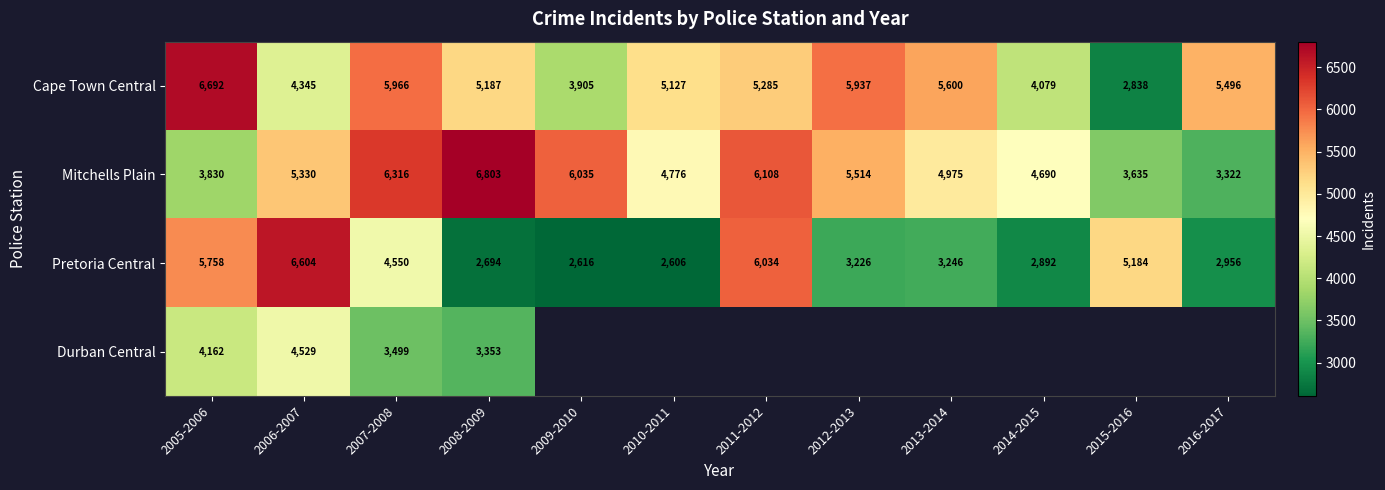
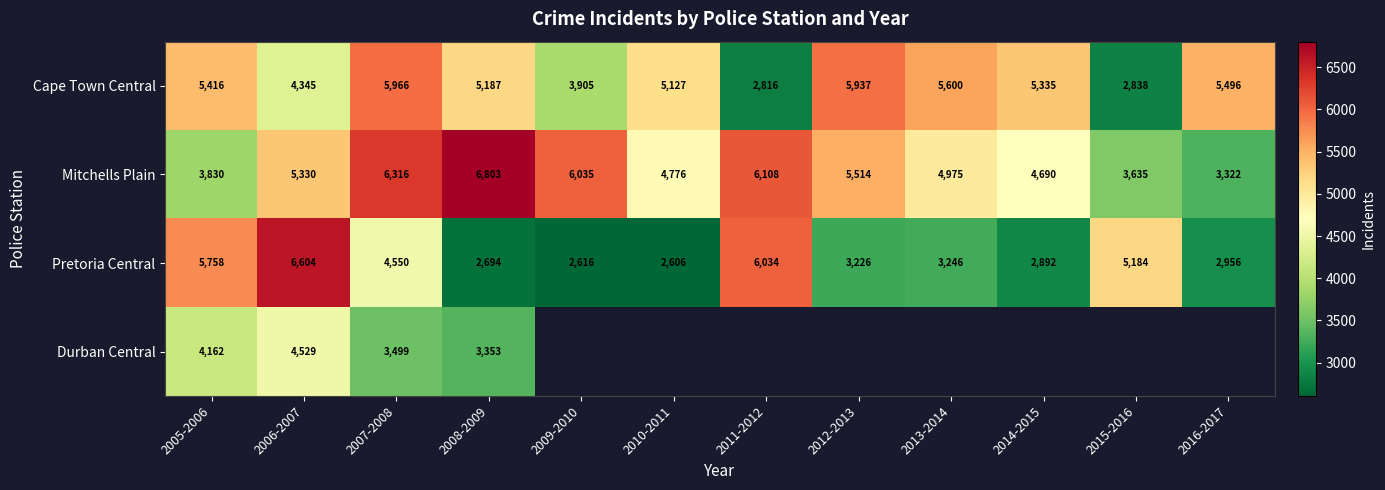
Cape Town Central, 2005-2006: 6,692 -> 5,416
Cape Town Central, 2011-2012: 5,285 -> 2,816
Cape Town Central, 2014-2015: 4,079 -> 5,335
